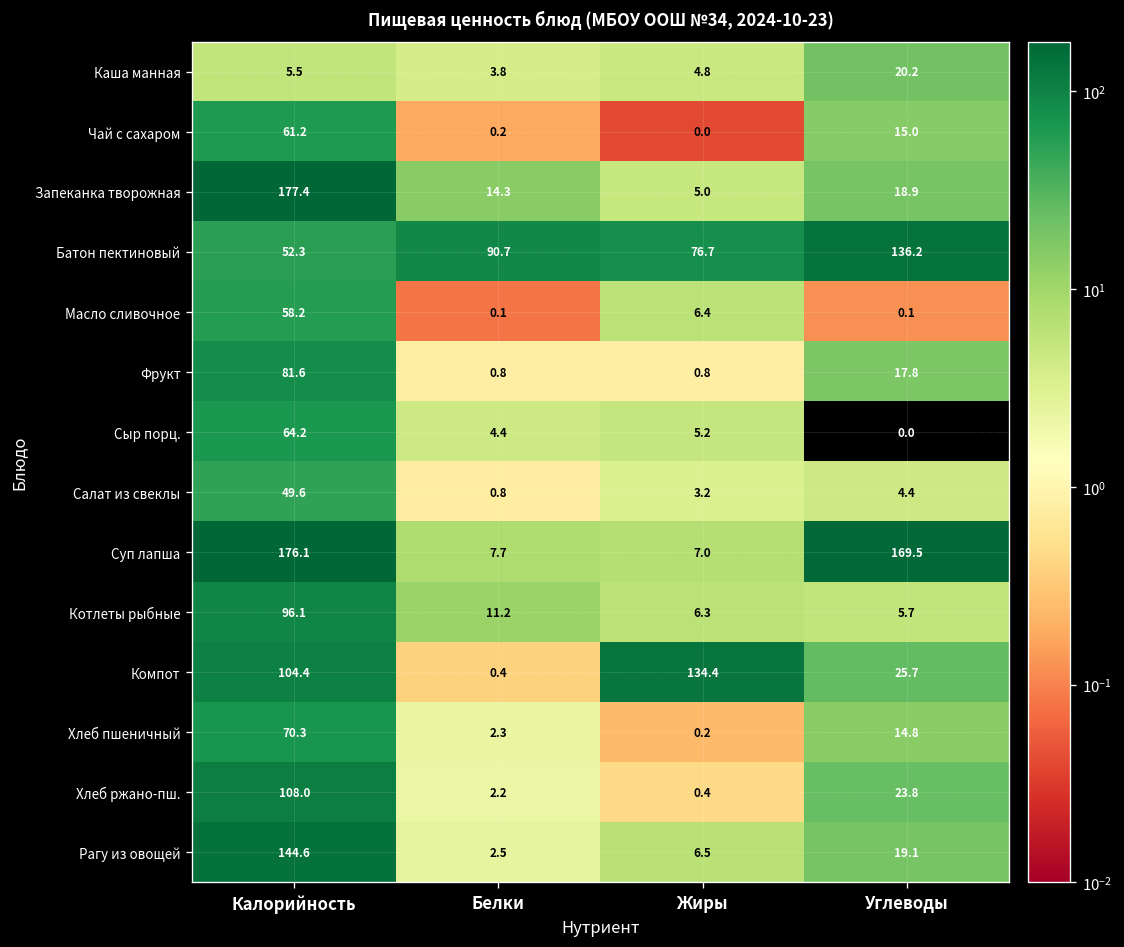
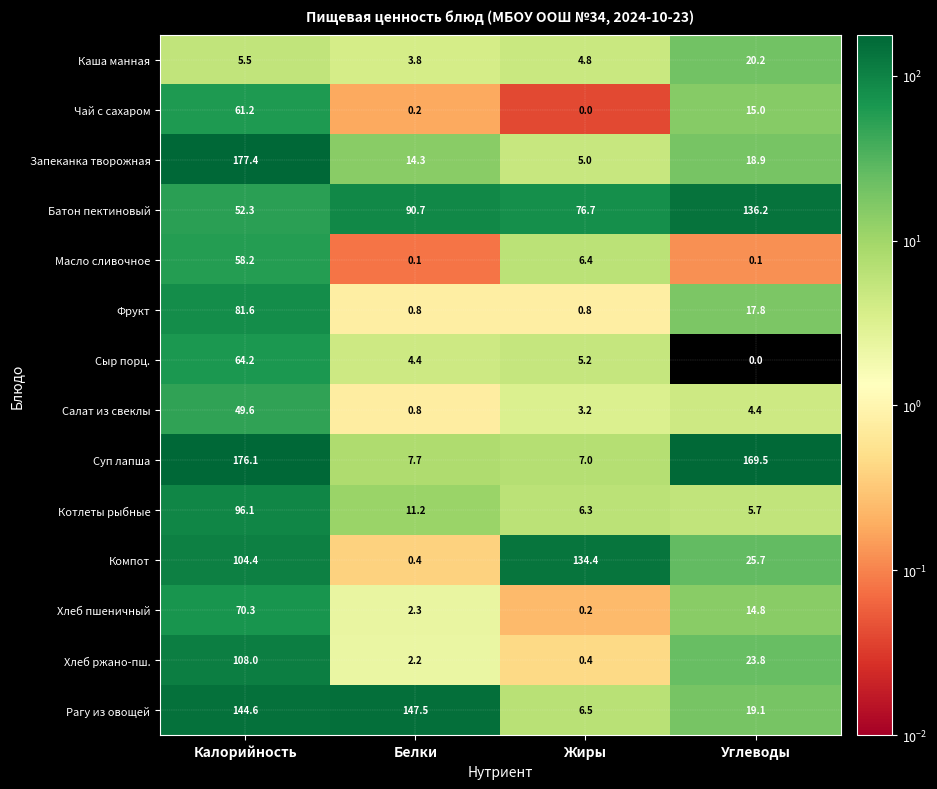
Рагу из овощей, Белки: 2.5 -> 147.5
